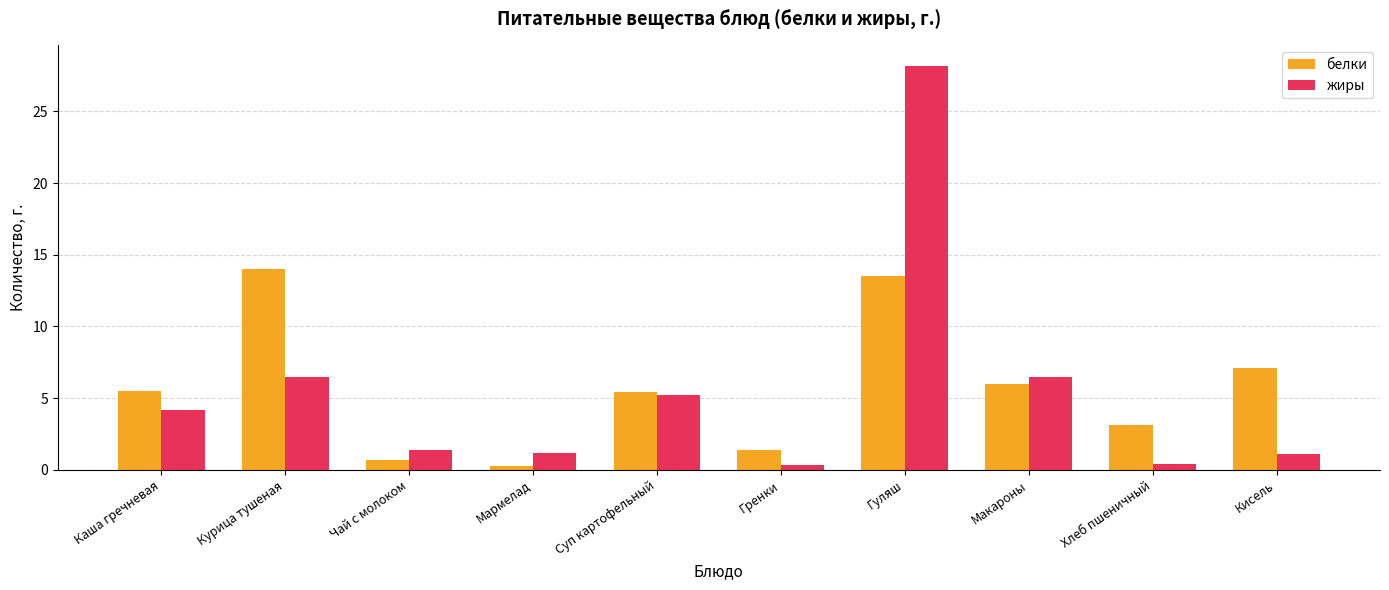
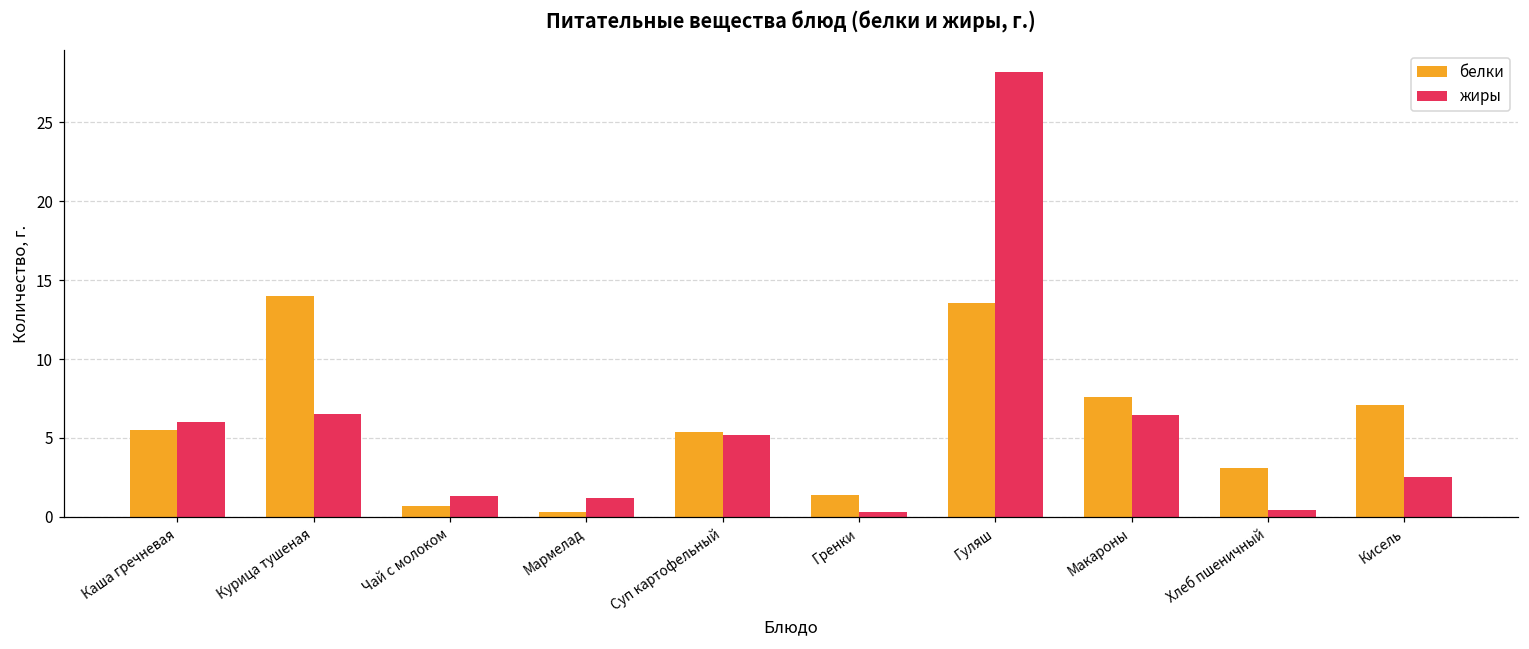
жиры, Каша гречневая: 4.2 -> 6.0
белки, Макароны: 6.0 -> 7.6
жиры, Кисель: 1.1 -> 2.5
